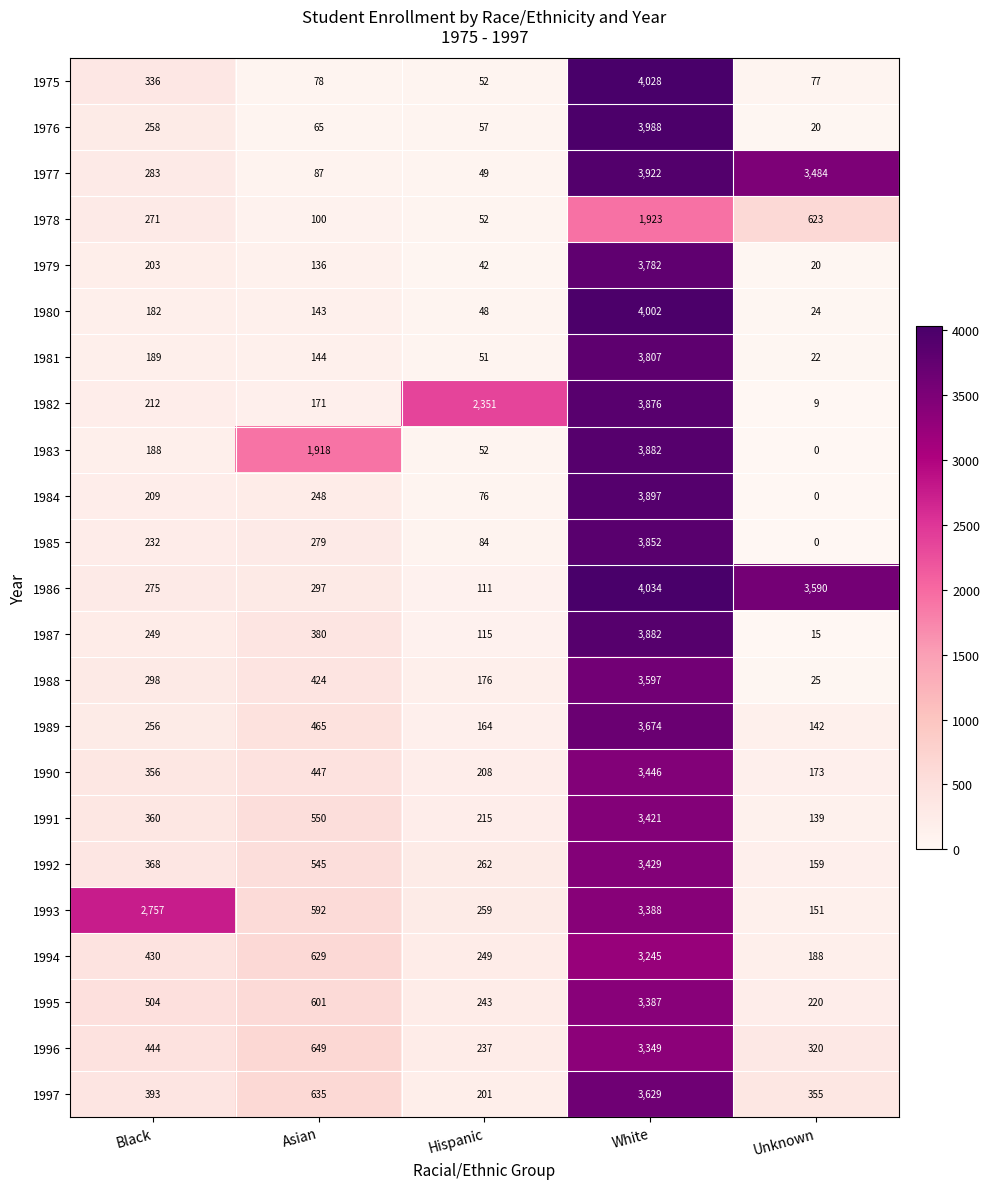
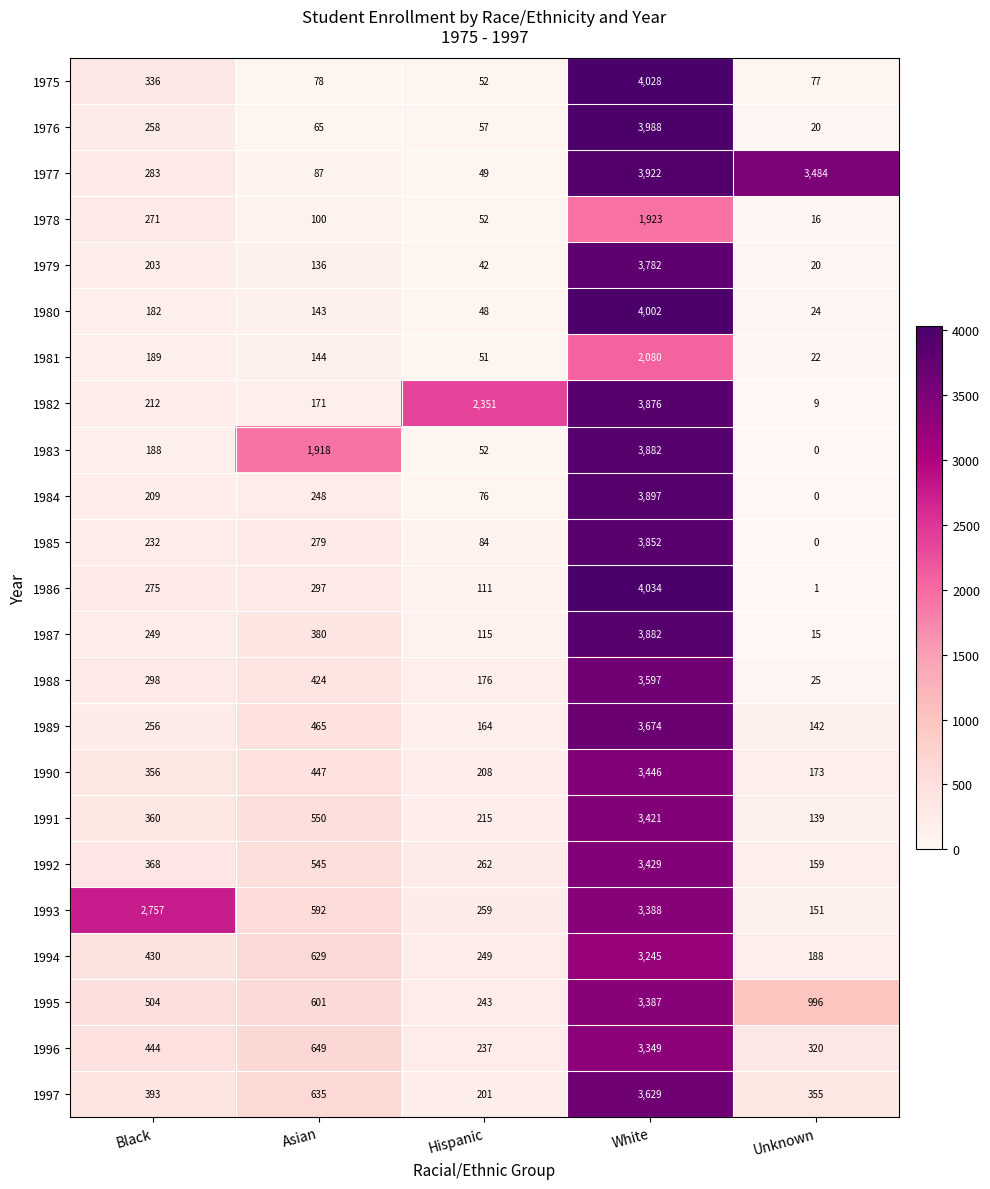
1978, Unknown: 623 -> 16
1981, White: 3,807 -> 2,080
1986, Unknown: 3,590 -> 1
1995, Unknown: 220 -> 996
